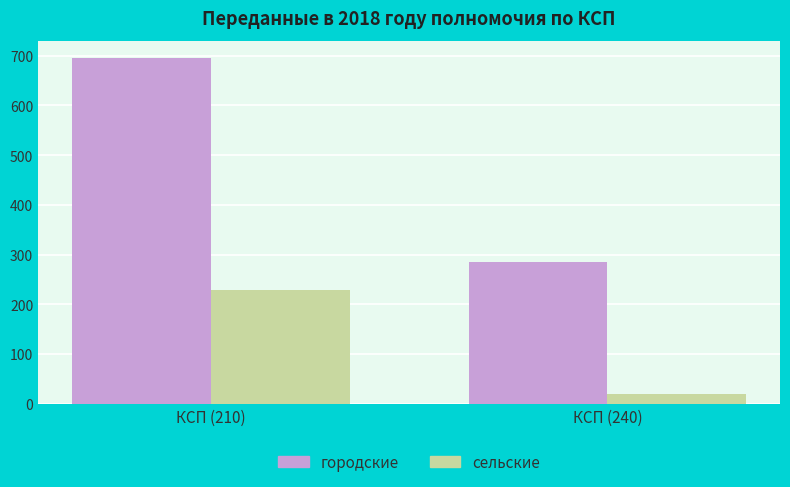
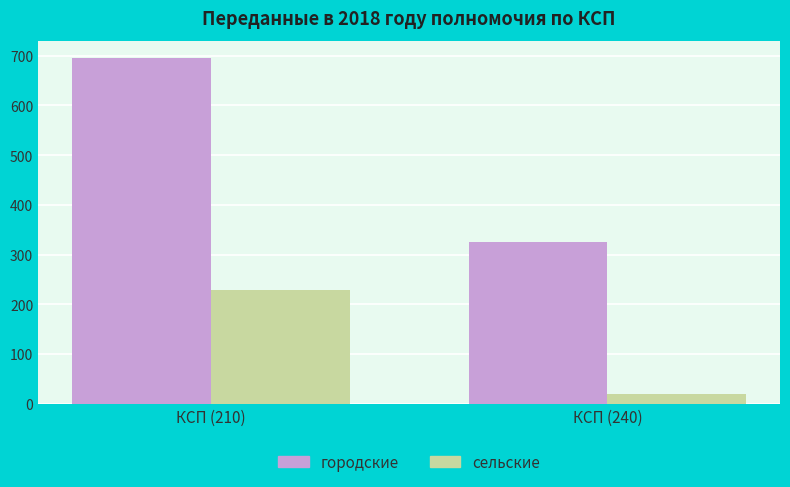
городские, КСП (240): 290 -> 330
